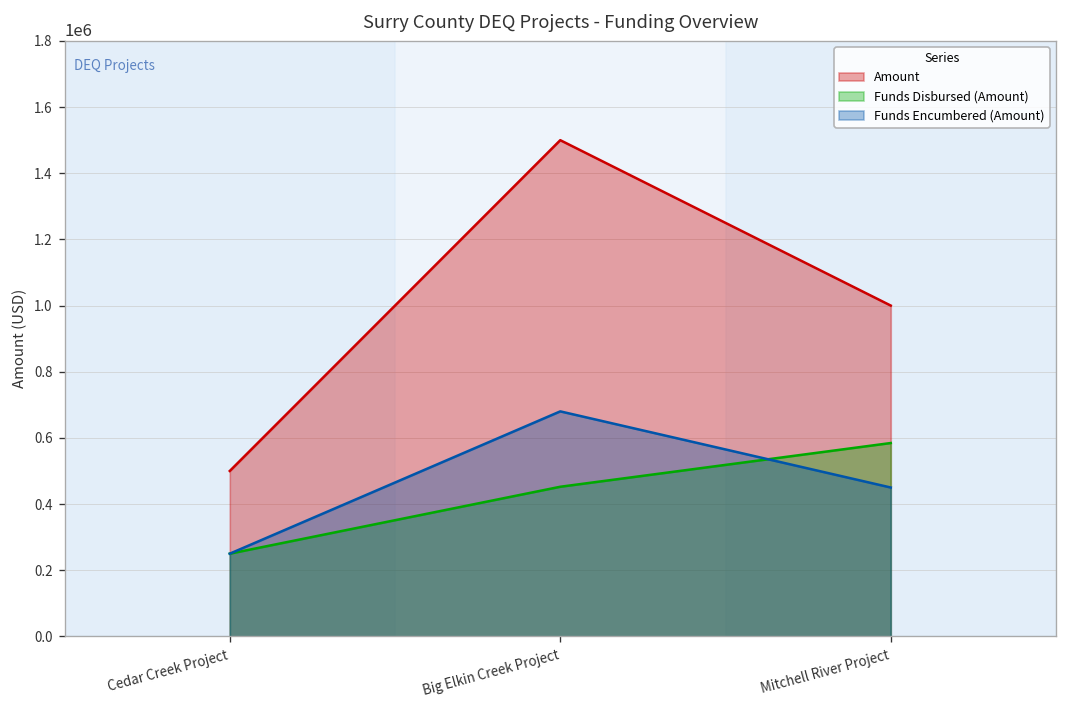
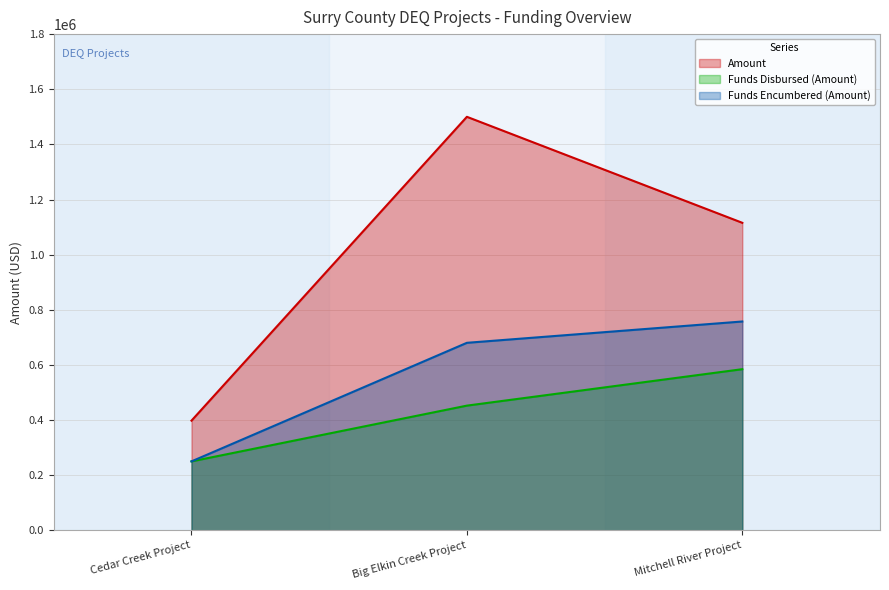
Amount, Cedar Creek Project: 500000 -> 400000
Amount, Mitchell River Project: 1000000 -> 1120000
Funds Encumbered (Amount), Mitchell River Project: 450000 -> 760000
